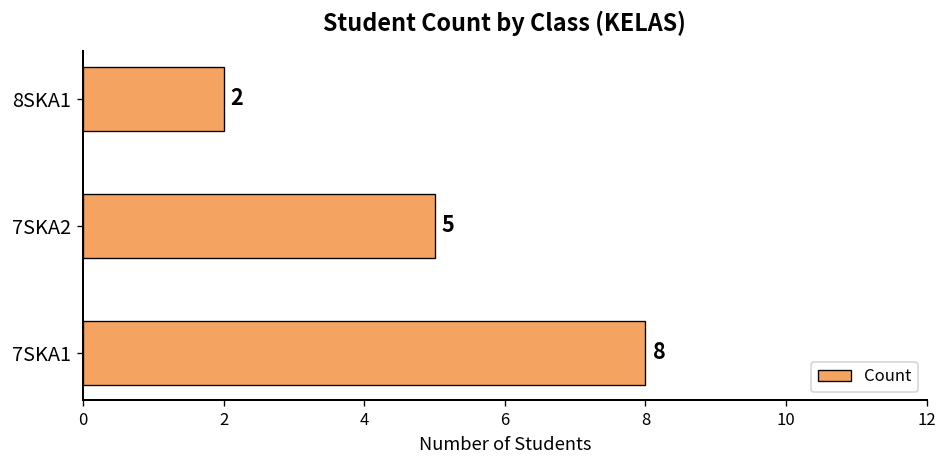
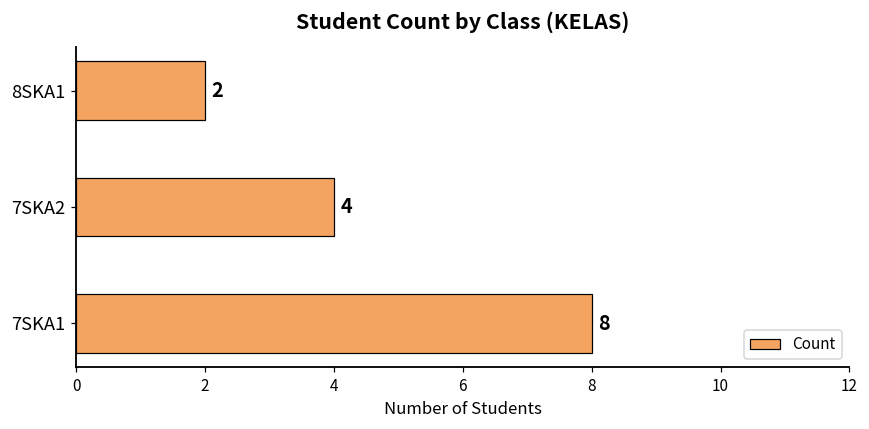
7SKA2: 5 -> 4
